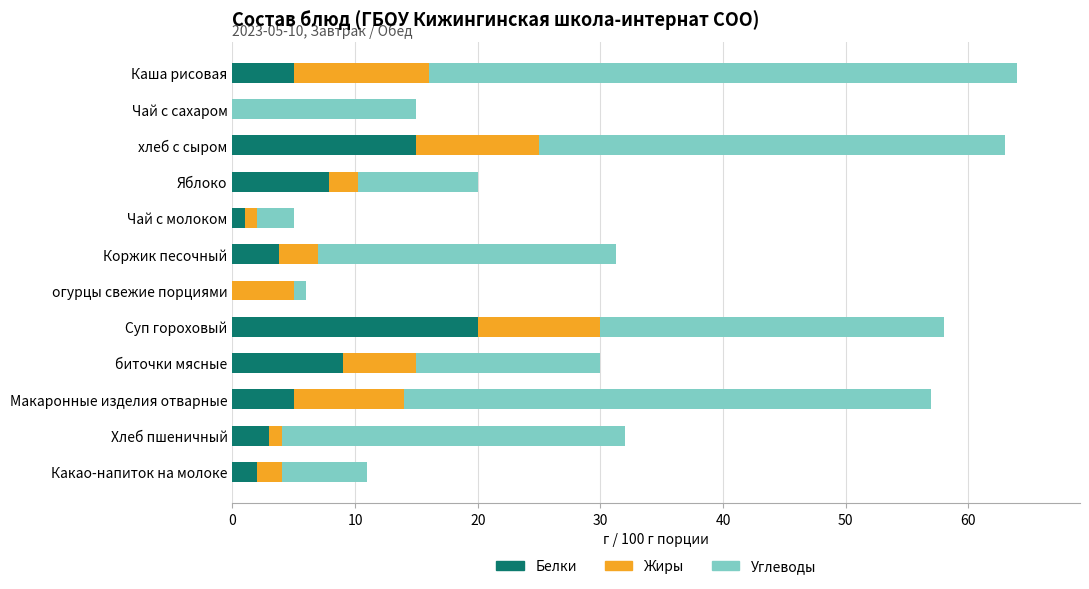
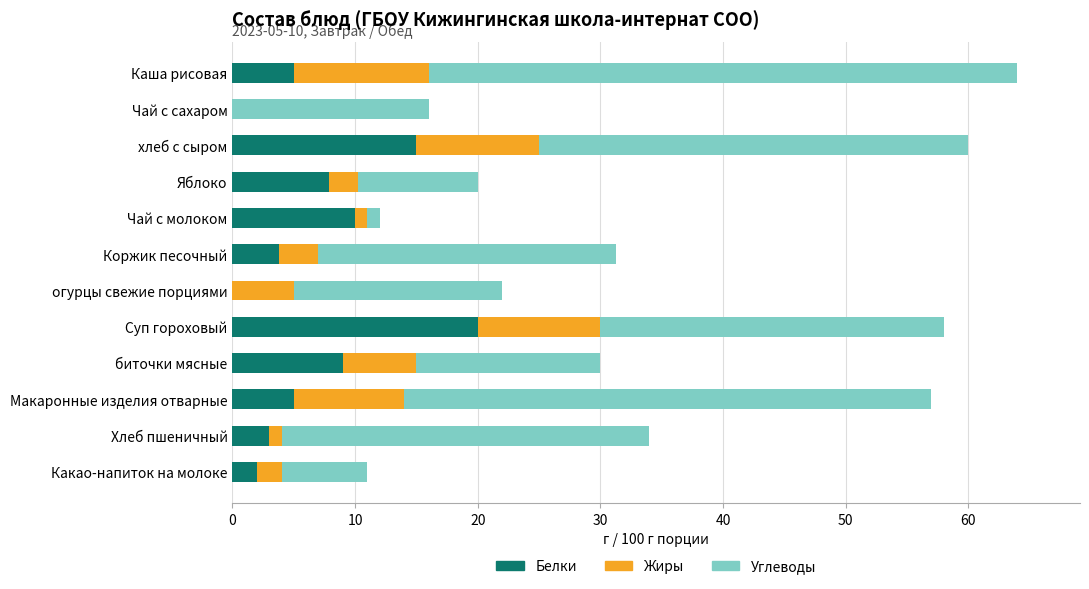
Углеводы, Чай с сахаром: 15 -> 16
Углеводы, хлеб с сыром: 38 -> 35
Белки, Чай с молоком: 1 -> 10
Углеводы, Чай с молоком: 3 -> 1
Углеводы, огурцы свежие порциями: 1 -> 17
Углеводы, Хлеб пшеничный: 28 -> 30
